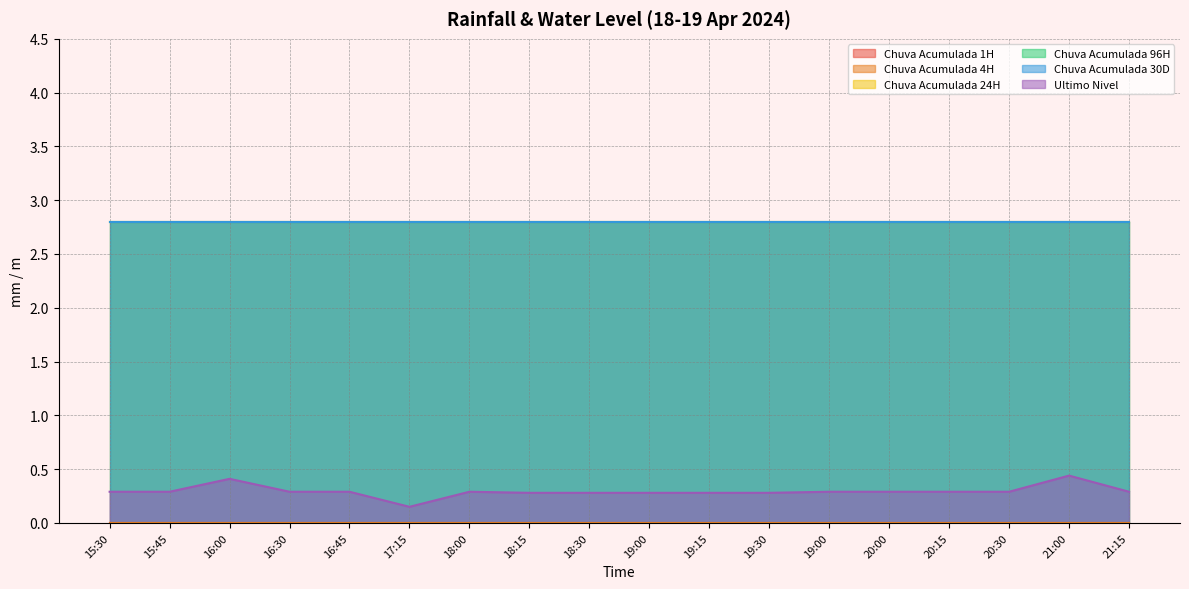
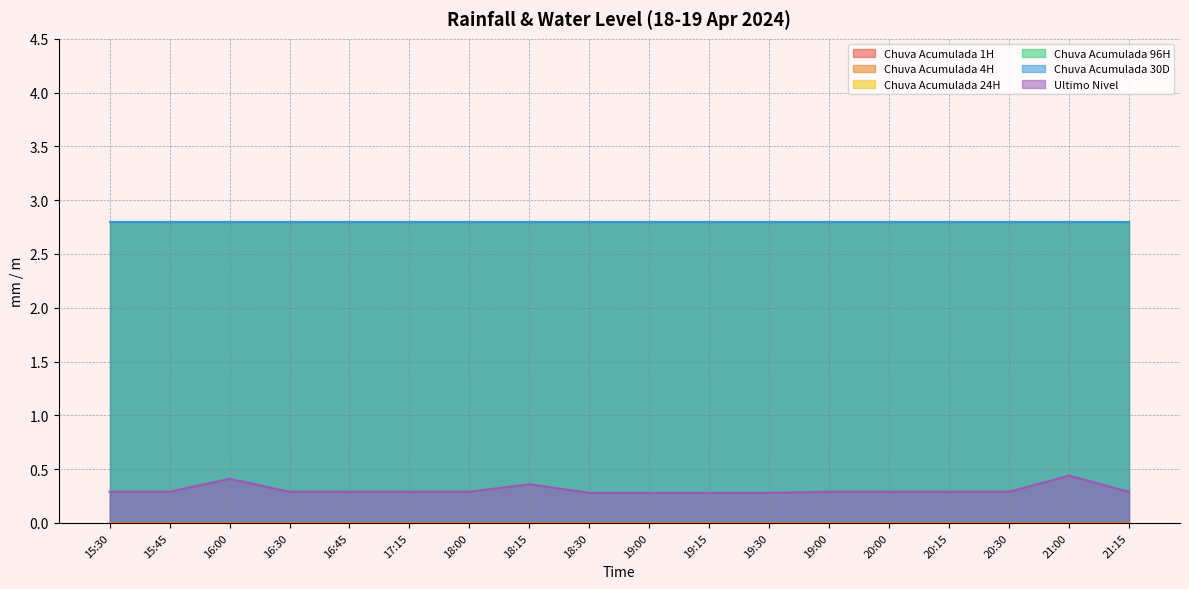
Ultimo Nivel, 17:15: 0.15 -> 0.29
Ultimo Nivel, 18:15: 0.28 -> 0.36
